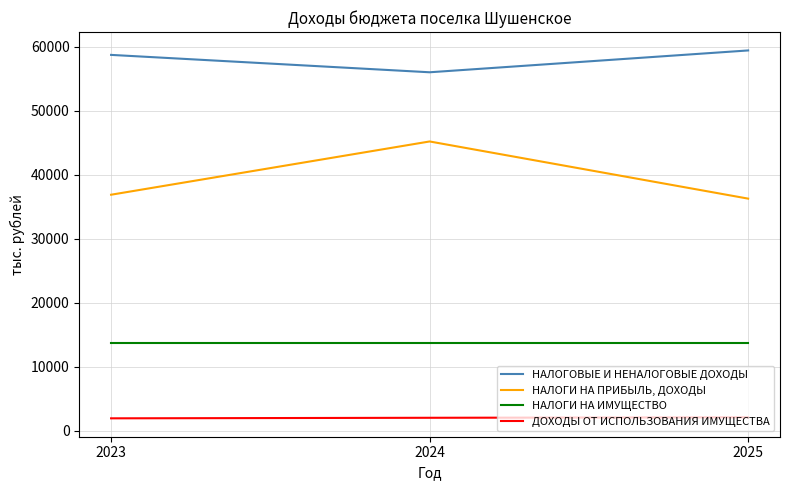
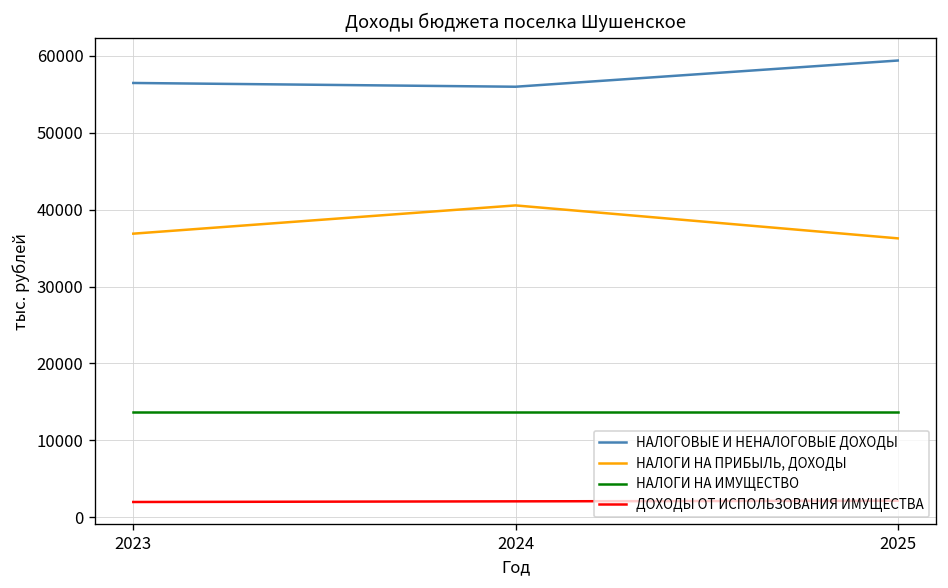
НАЛОГОВЫЕ И НЕНАЛОГОВЫЕ ДОХОДЫ, 2023: 59000 -> 56000
НАЛОГИ НА ПРИБЫЛЬ, ДОХОДЫ, 2024: 45000 -> 41000
